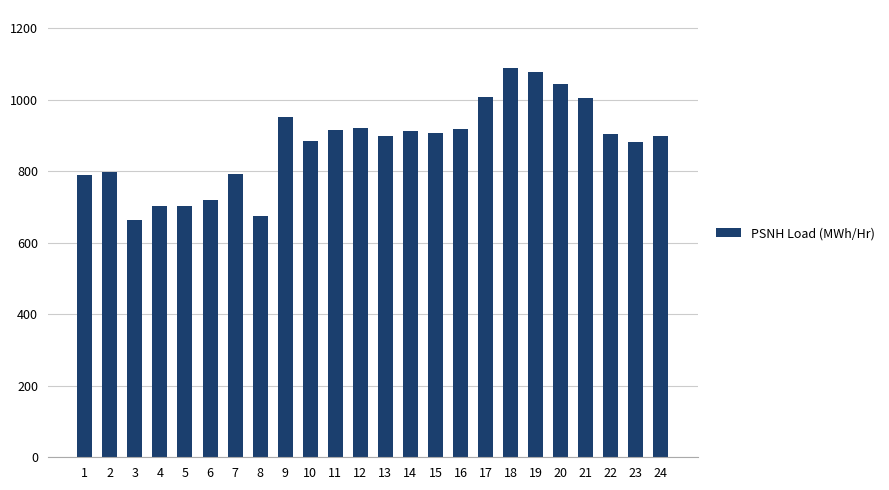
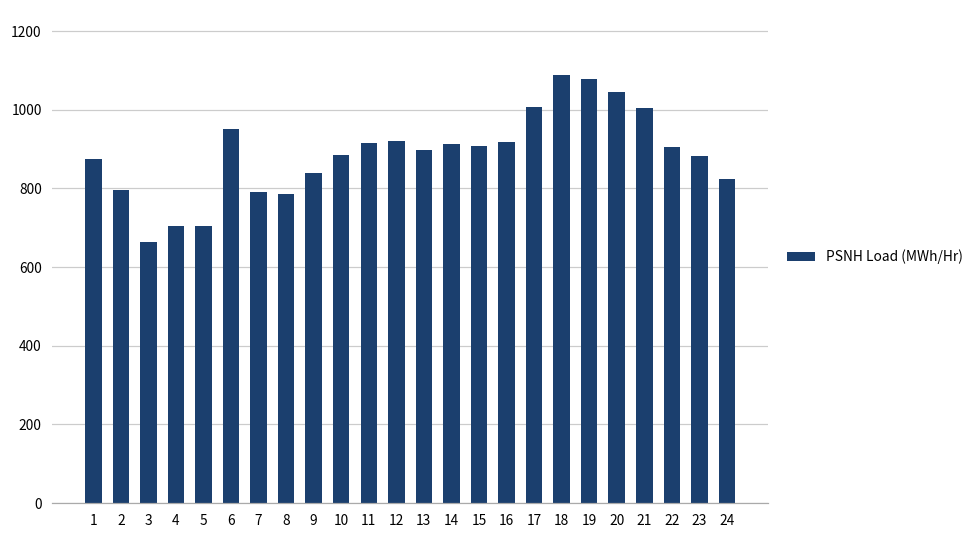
1: 790 -> 870
6: 720 -> 950
8: 680 -> 780
9: 950 -> 840
24: 900 -> 820
